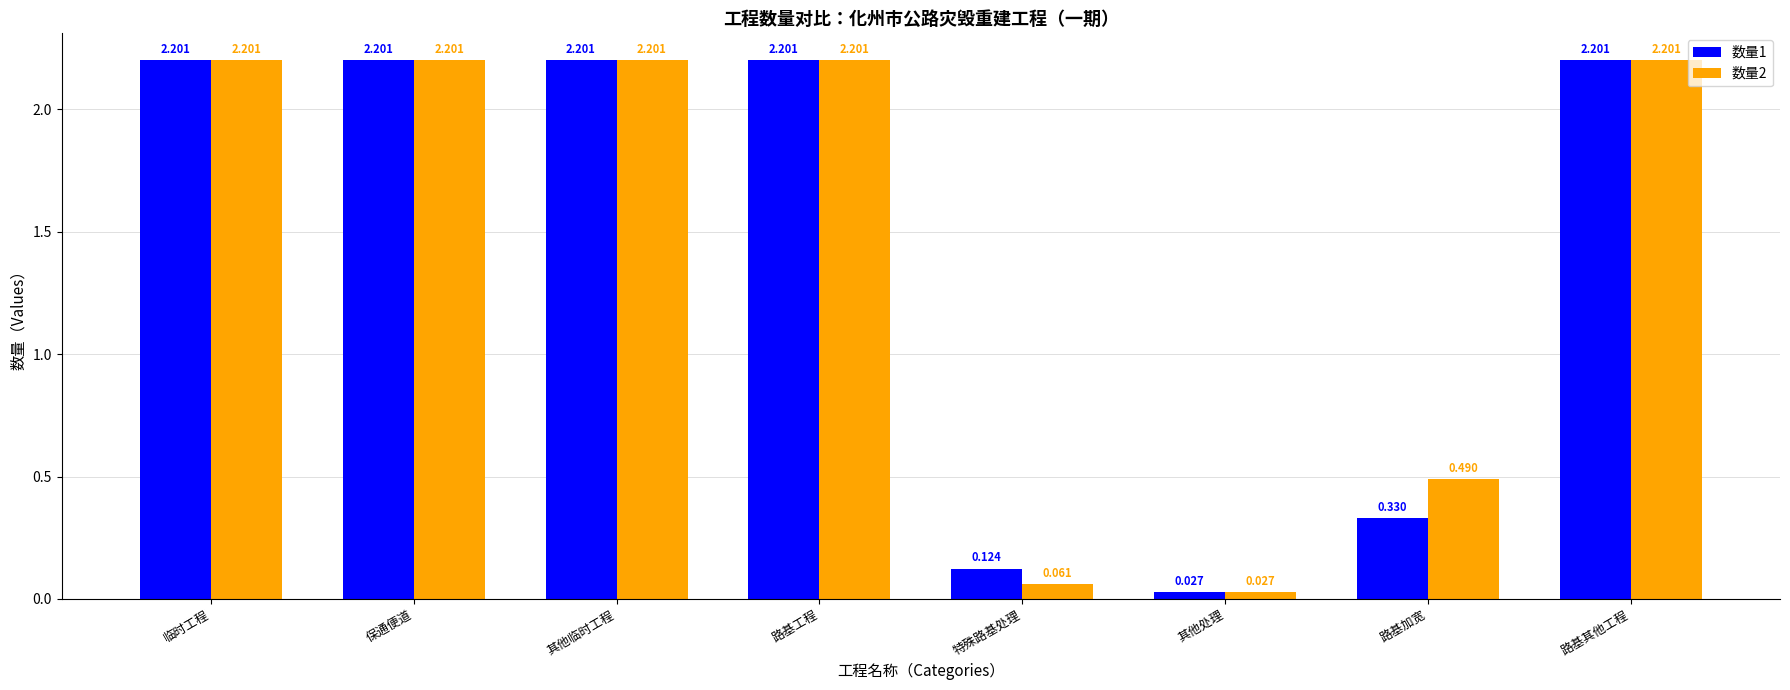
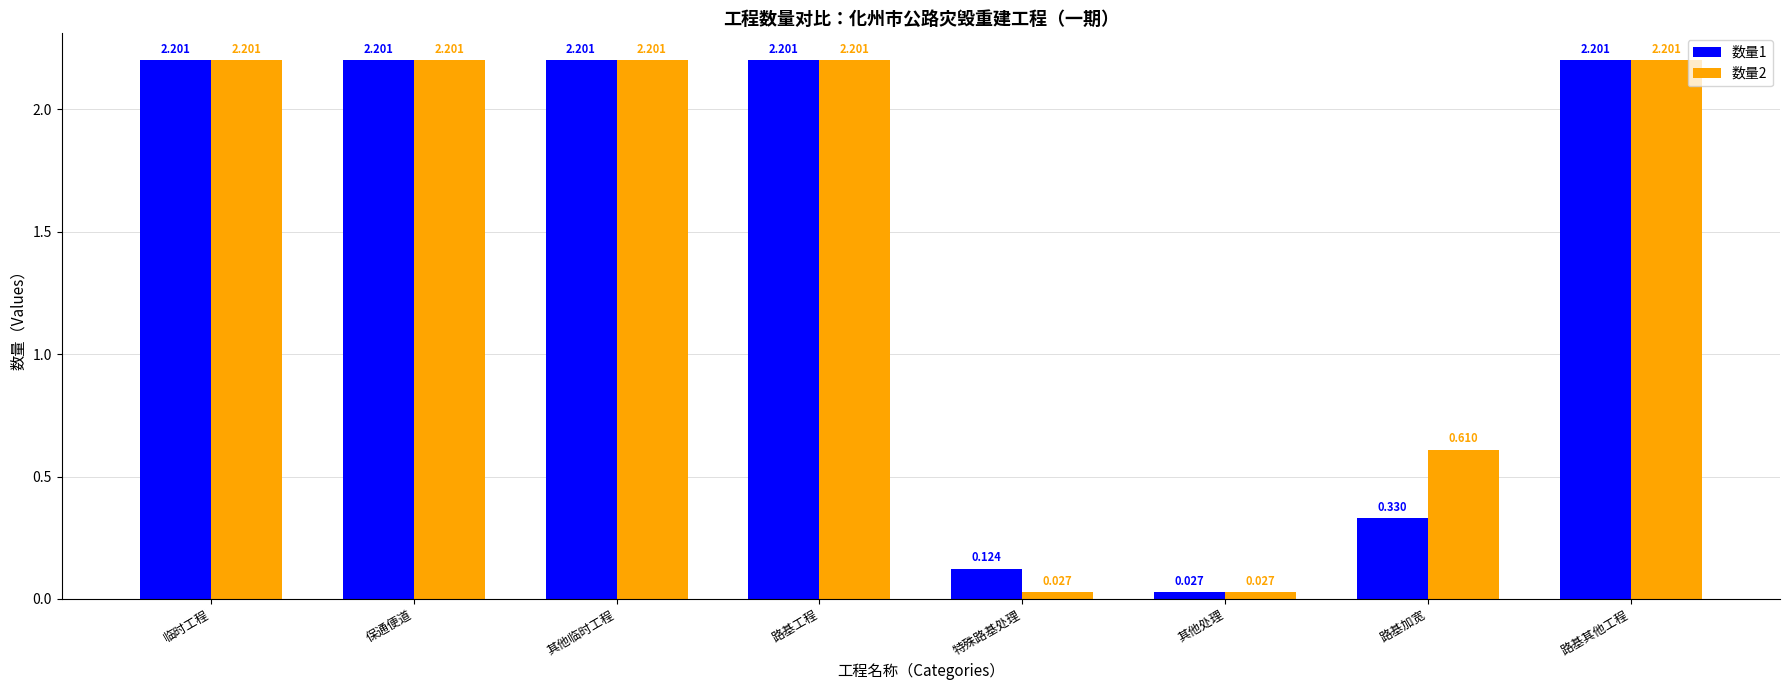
数量2, 特殊路基处理: 0.061 -> 0.027
数量2, 路基加宽: 0.490 -> 0.610
